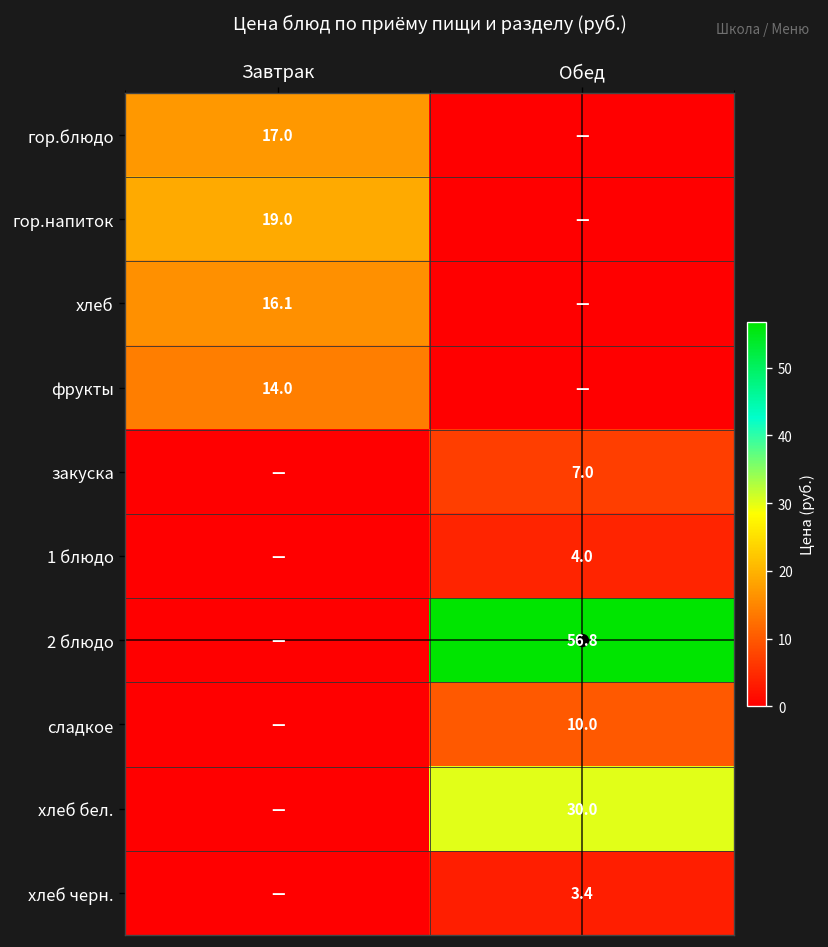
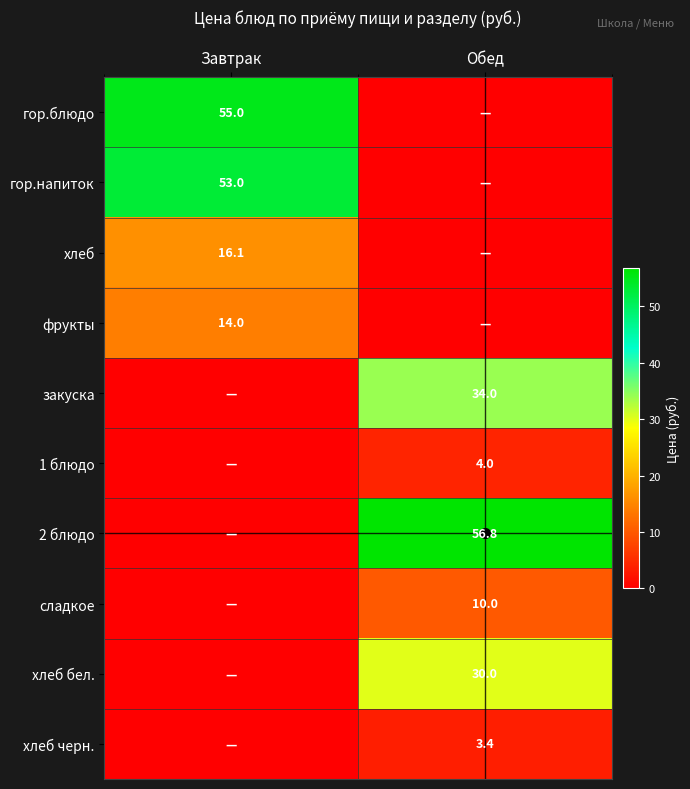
гор.блюдо, Завтрак: 17.0 -> 55.0
гор.напиток, Завтрак: 19.0 -> 53.0
закуска, Обед: 7.0 -> 34.0
